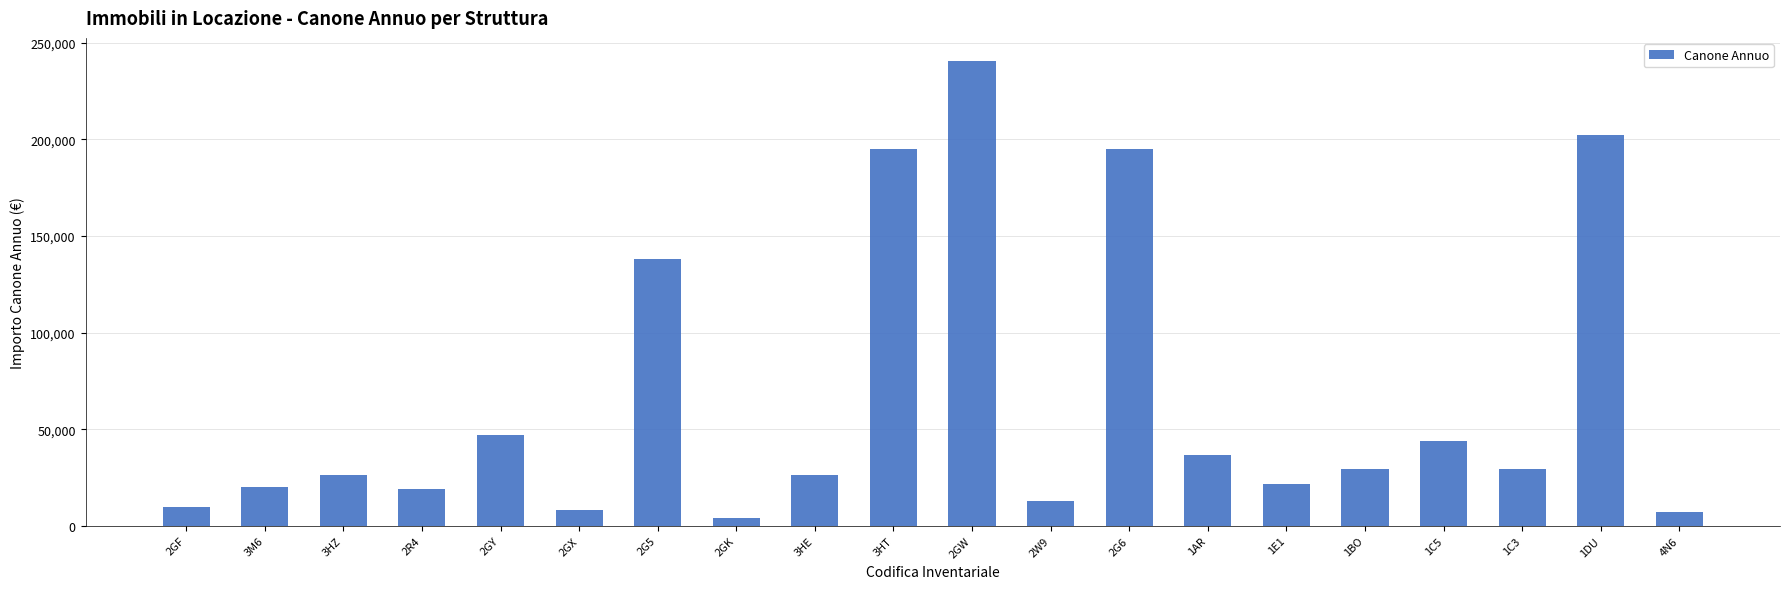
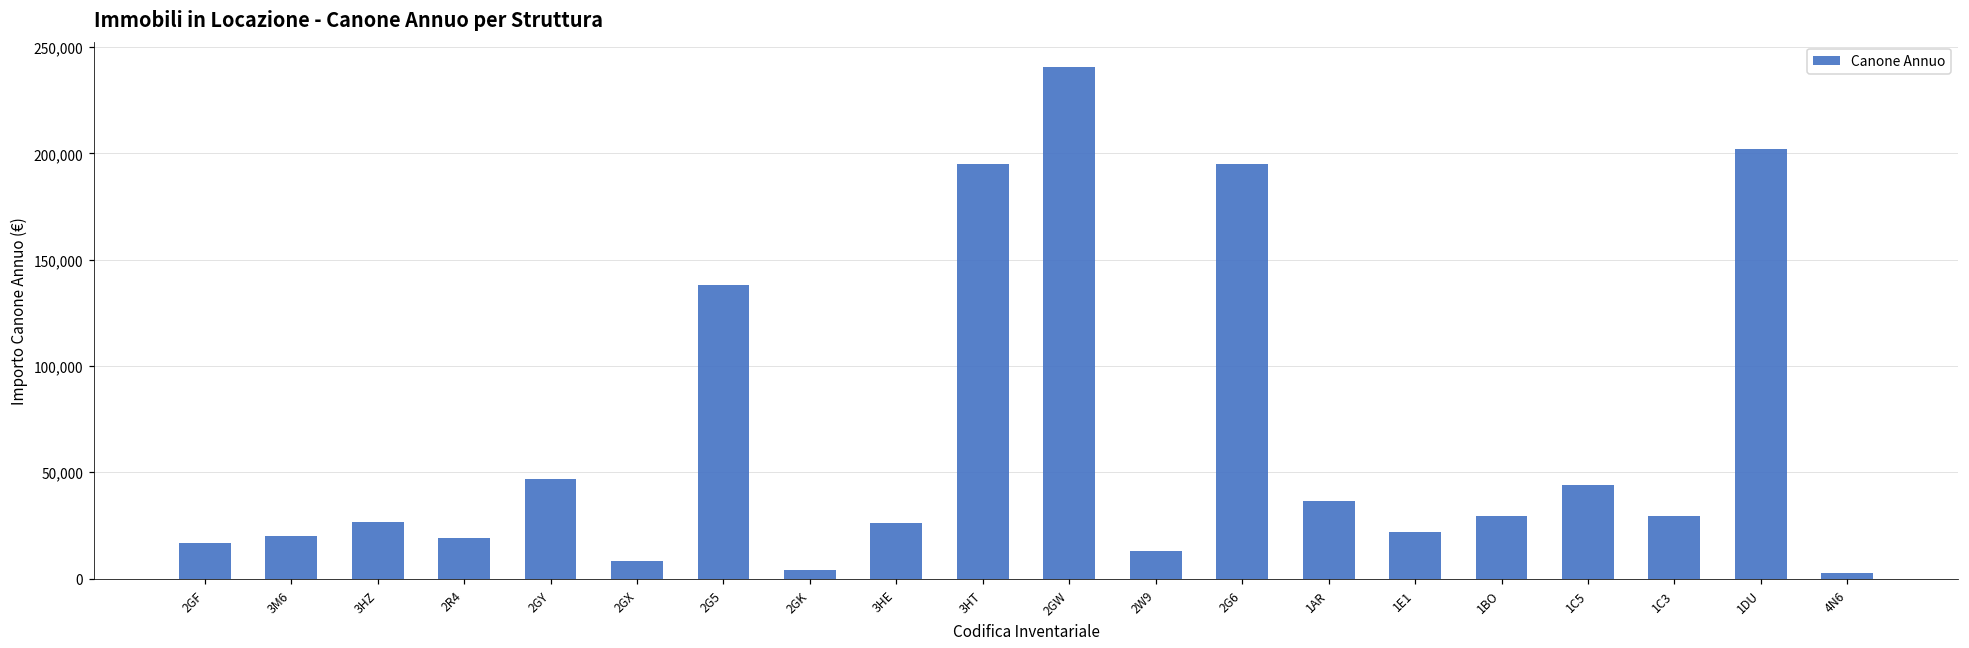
2GF: 10,000 -> 17,000
4N6: 7,000 -> 3,000
